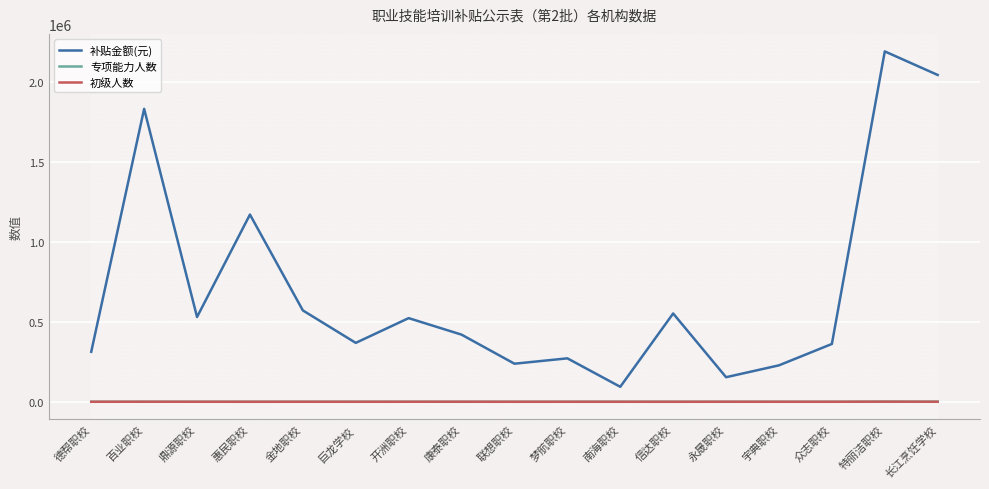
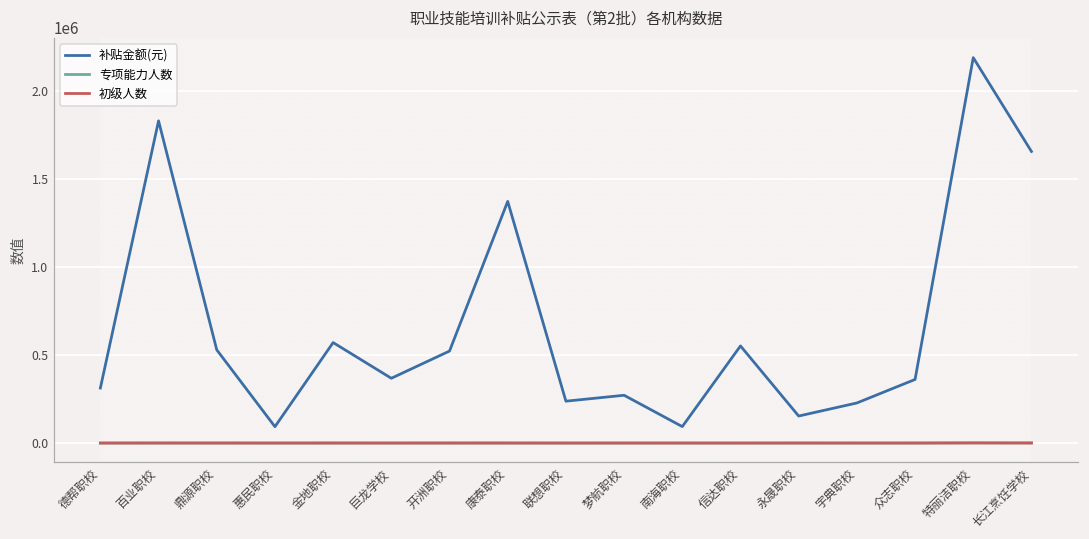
补贴金额(元), 惠民职校: 1170000 -> 90000
补贴金额(元), 康泰职校: 420000 -> 1370000
补贴金额(元), 长江烹饪学校: 2050000 -> 1660000
